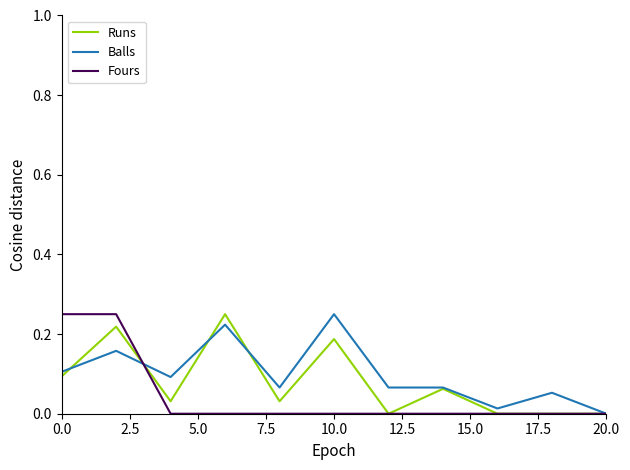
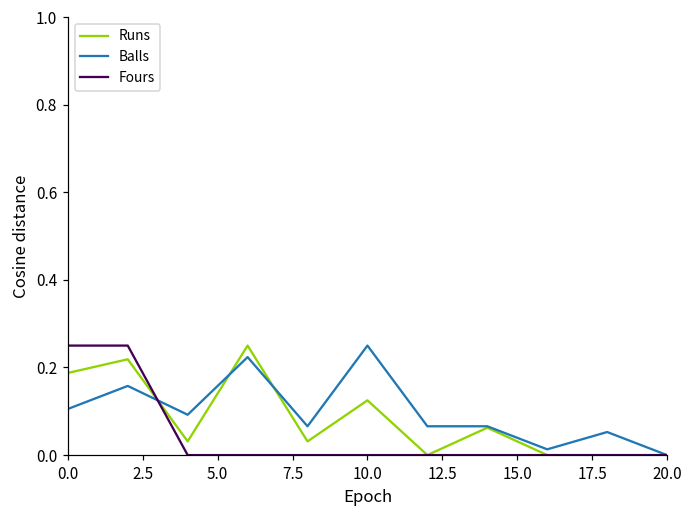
Runs, 0.0: 0.09 -> 0.19
Runs, 10.0: 0.19 -> 0.13
